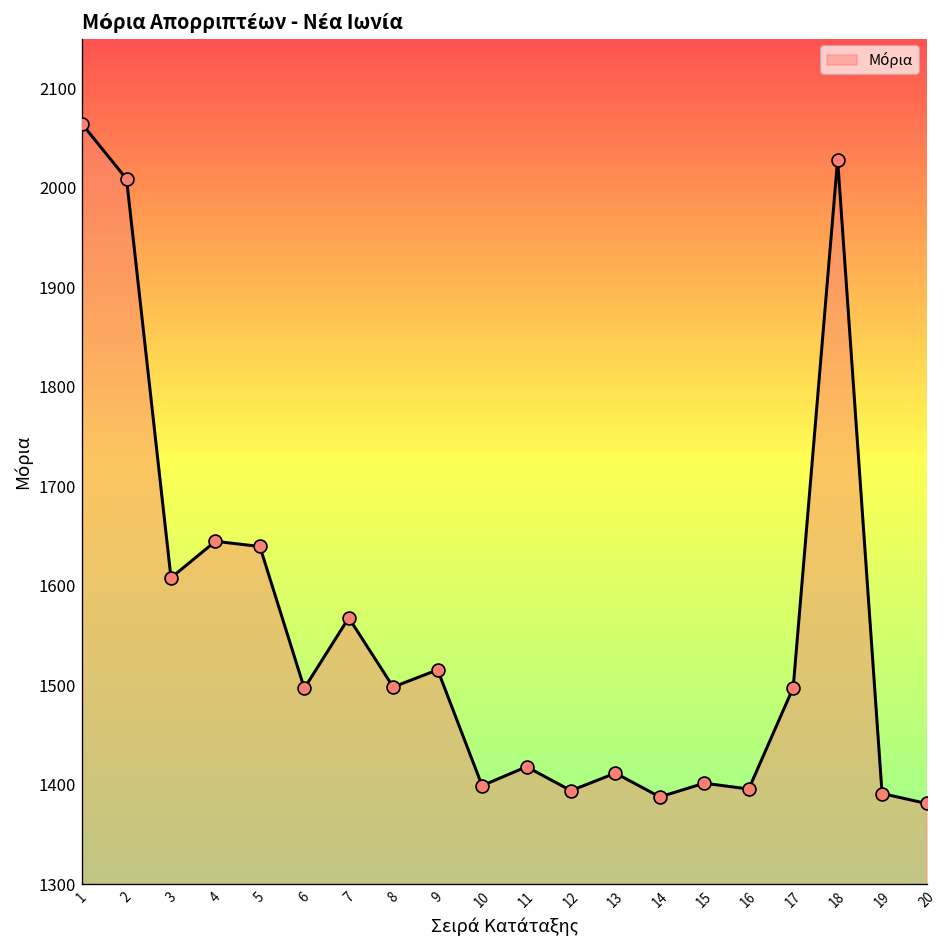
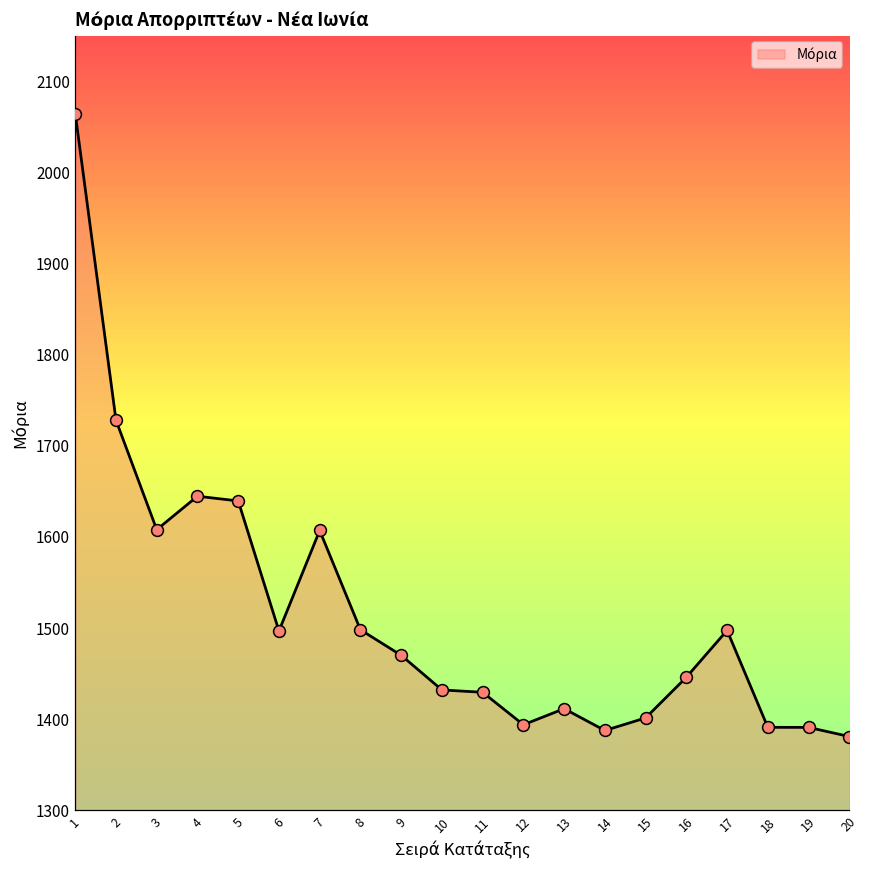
2: 2010 -> 1730
7: 1570 -> 1610
9: 1520 -> 1470
10: 1400 -> 1430
11: 1420 -> 1430
16: 1400 -> 1450
18: 2030 -> 1390
